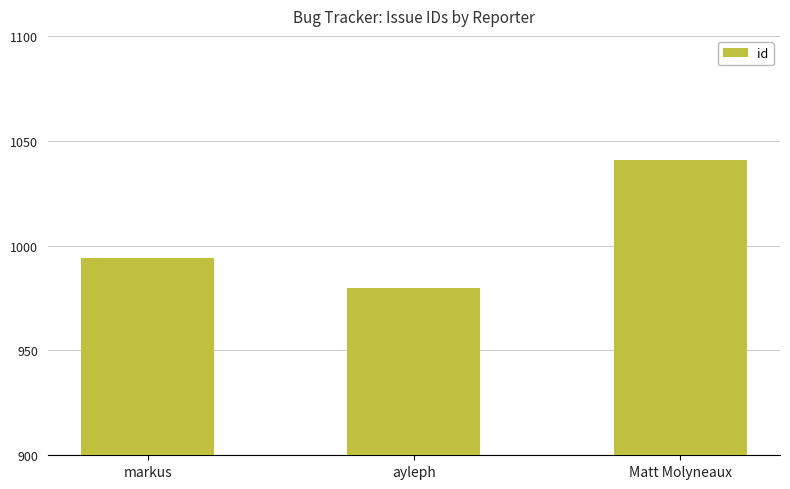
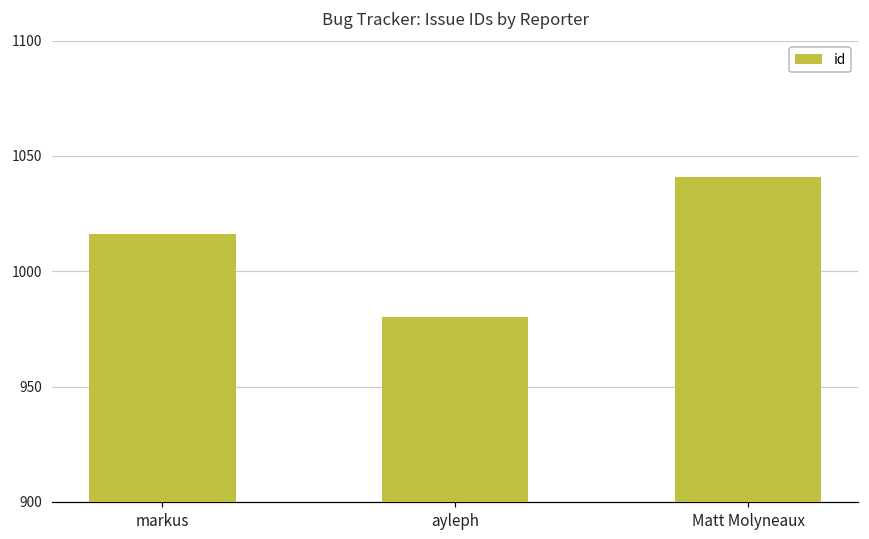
markus: 994 -> 1016
